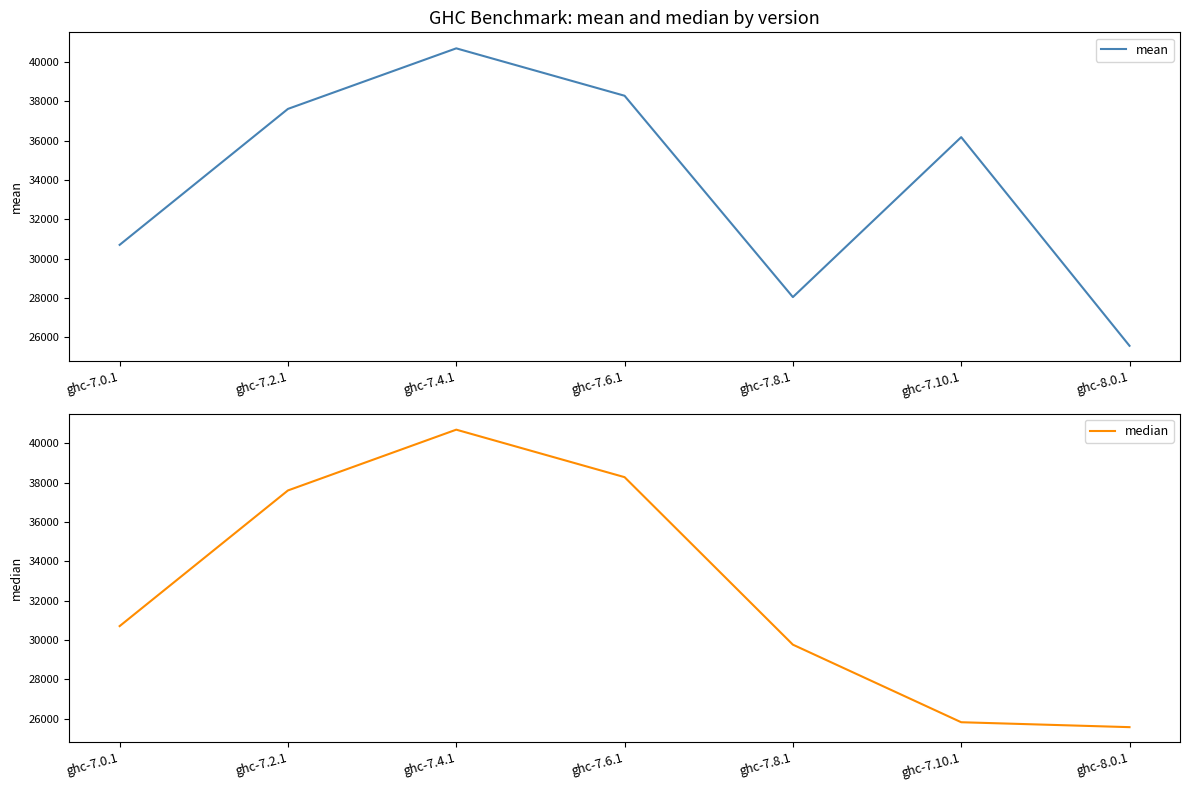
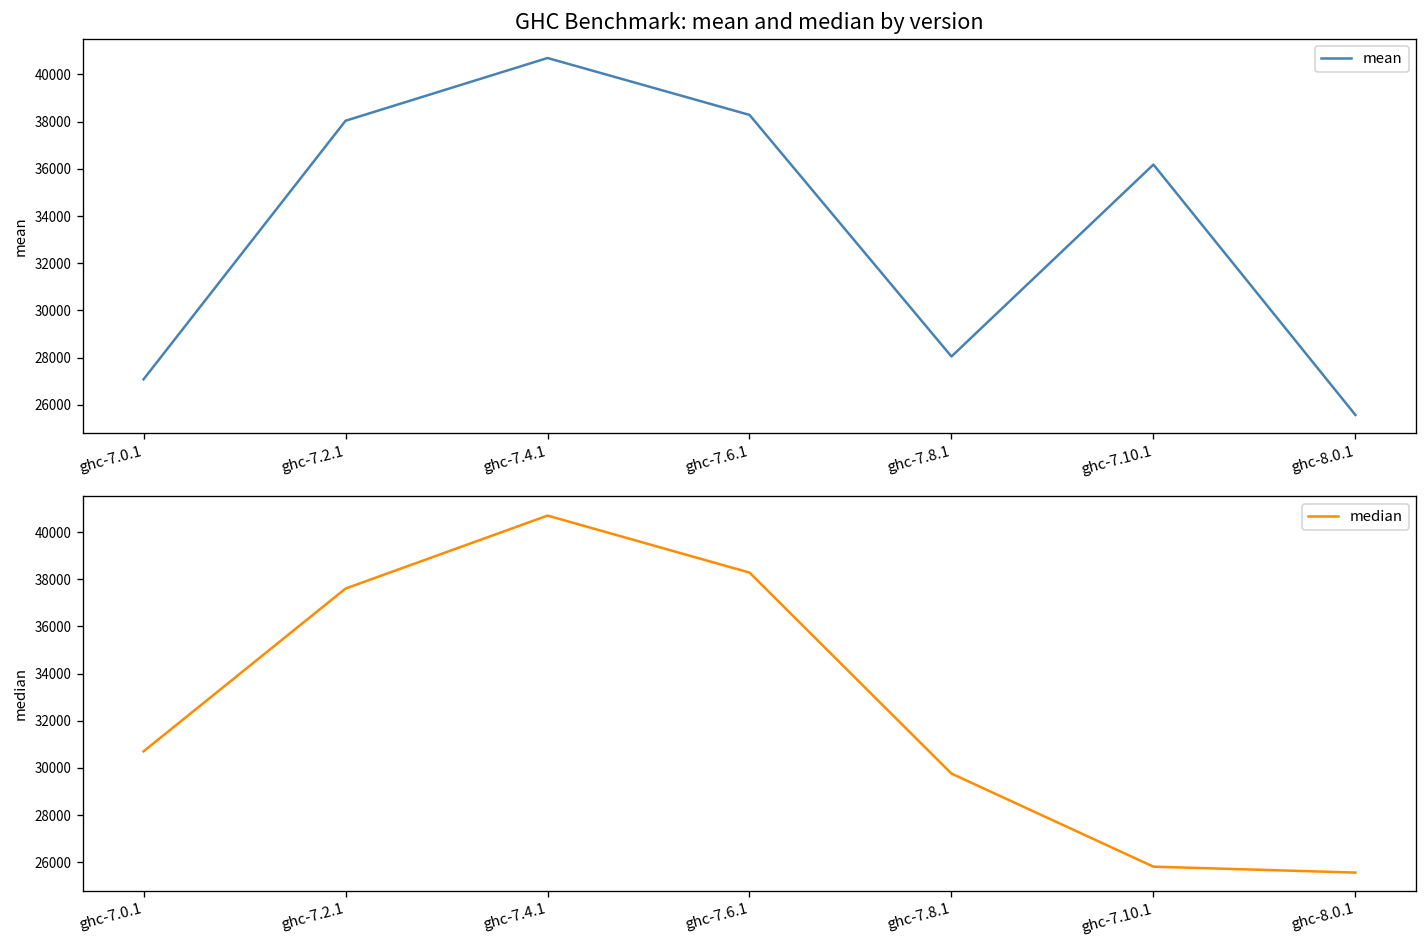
GHC Benchmark: mean and median by version, ghc-7.0.1: 30700 -> 27100
GHC Benchmark: mean and median by version, ghc-7.2.1: 37600 -> 38000
